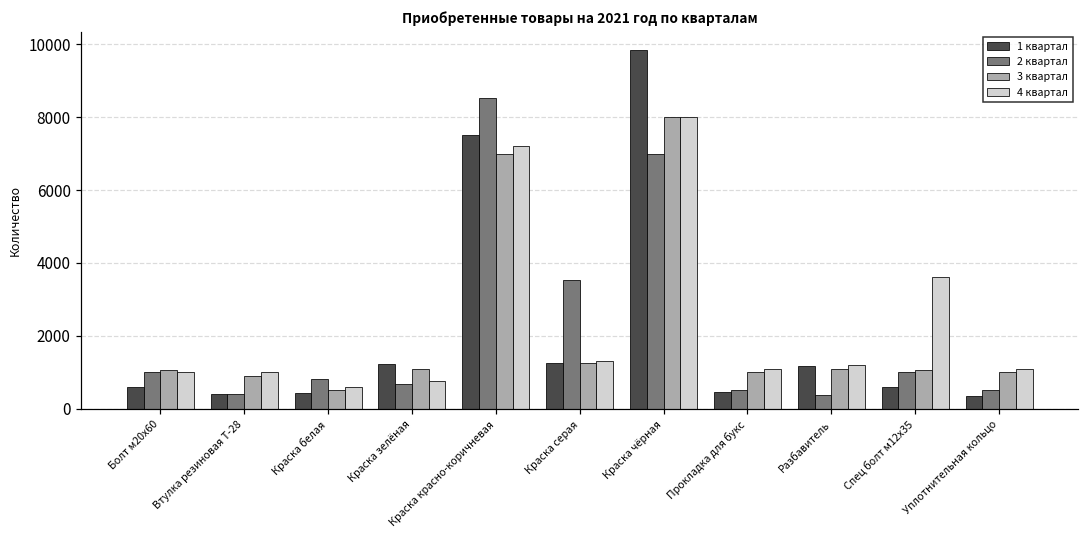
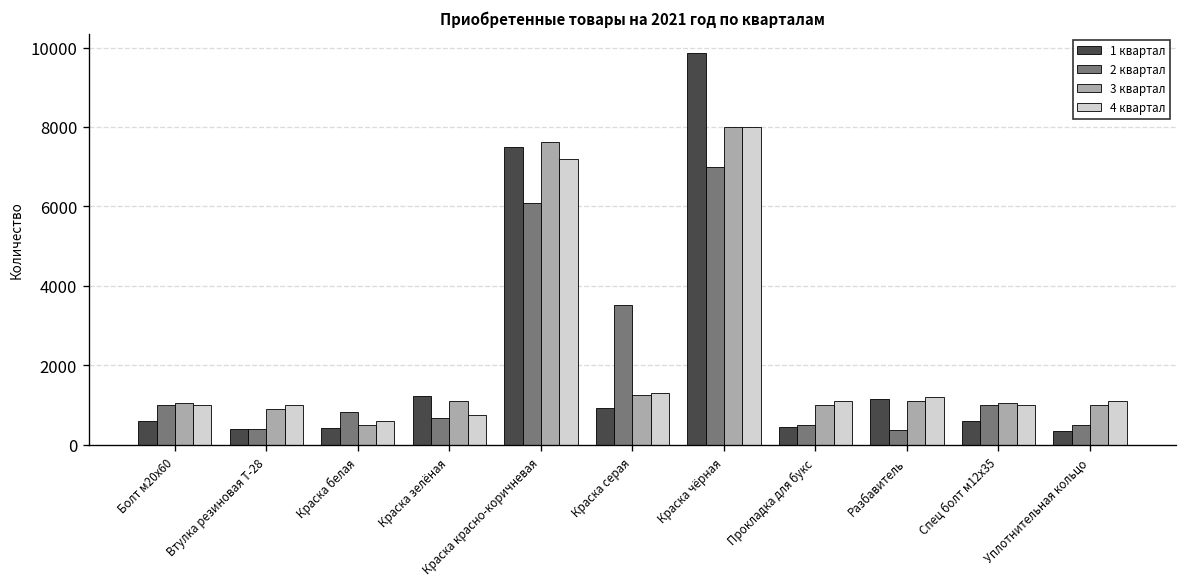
2 квартал, Краска красно-коричневая: 8500 -> 6100
3 квартал, Краска красно-коричневая: 7000 -> 7600
1 квартал, Краска серая: 1200 -> 900
4 квартал, Спец болт м12х35: 3600 -> 1000
